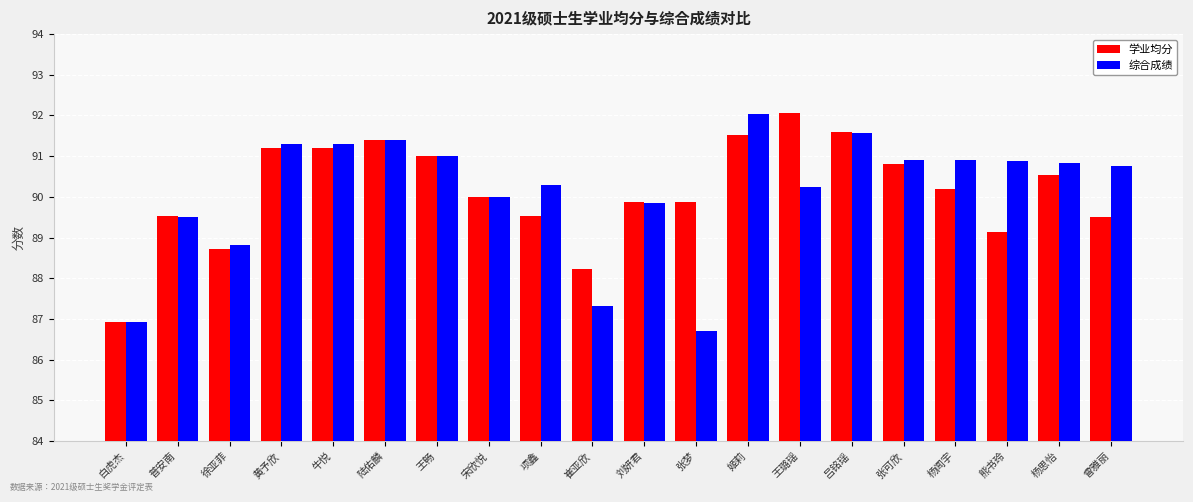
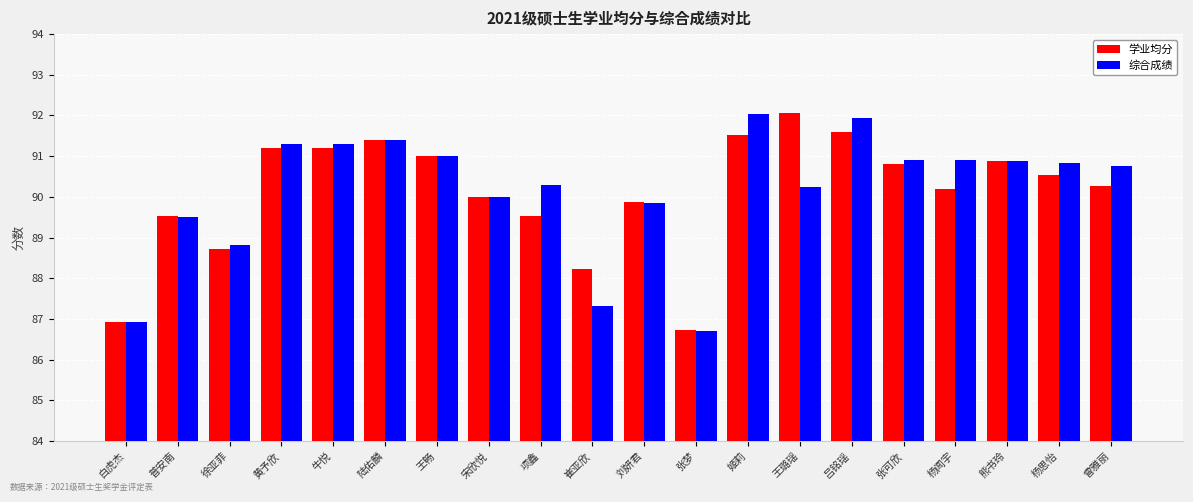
学业均分, 张梦: 89.9 -> 86.7
综合成绩, 吕铭瑶: 91.6 -> 91.9
学业均分, 熊书玲: 89.1 -> 90.9
学业均分, 曾雅丽: 89.5 -> 90.3
